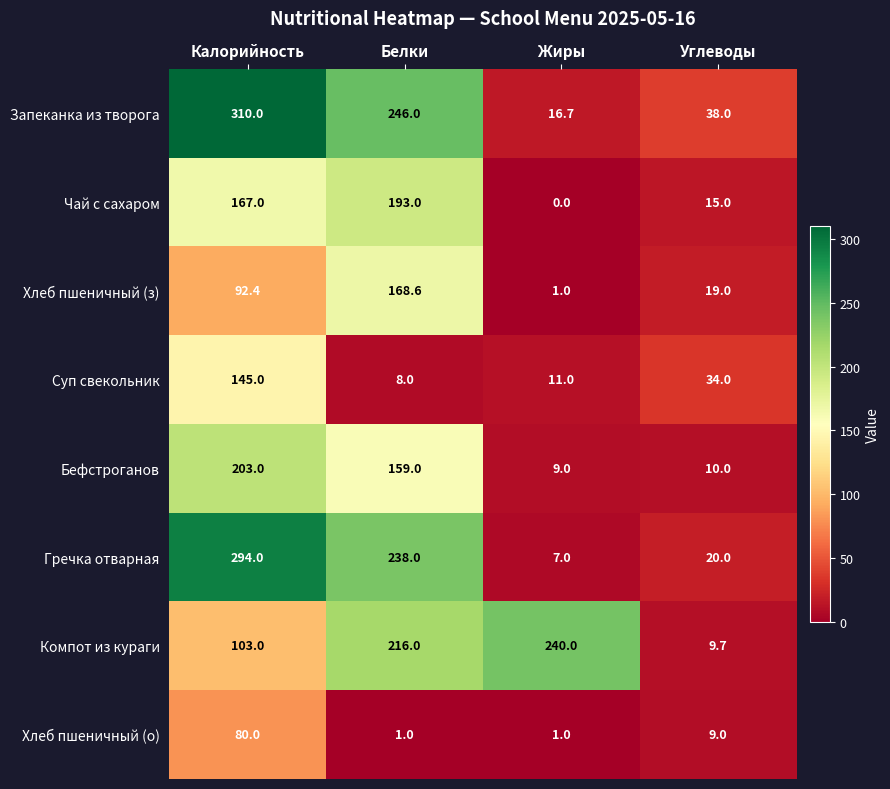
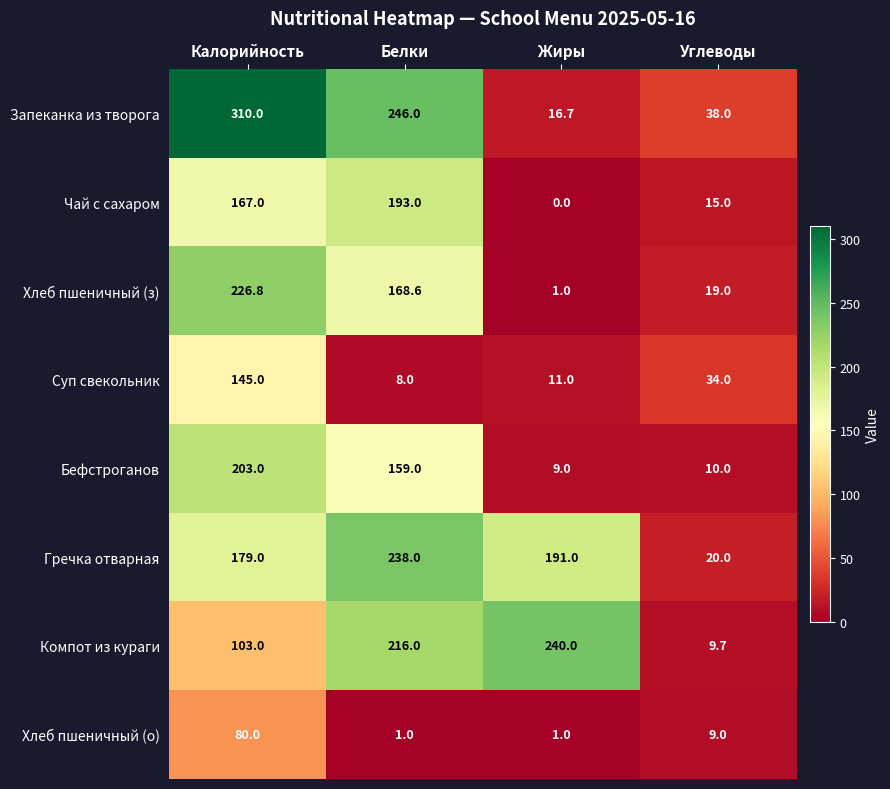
Хлеб пшеничный (з), Калорийность: 92.4 -> 226.8
Гречка отварная, Калорийность: 294.0 -> 179.0
Гречка отварная, Жиры: 7.0 -> 191.0
